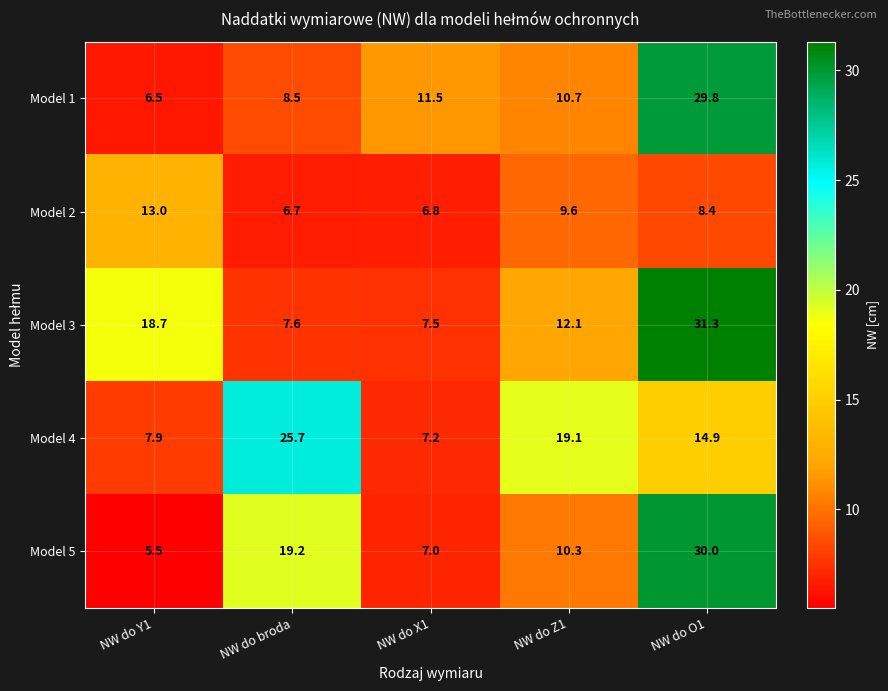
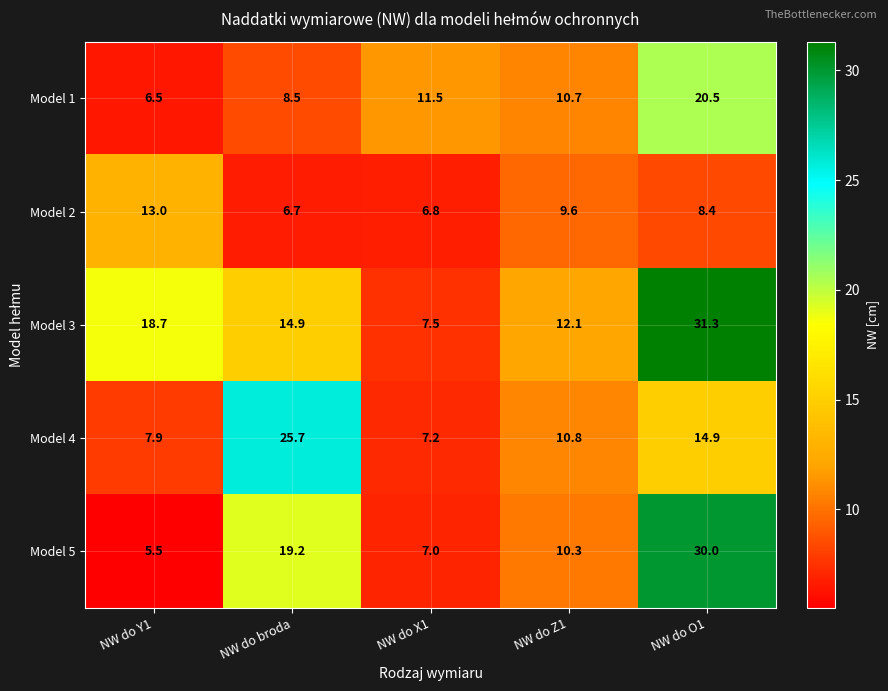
Model 1, NW do O1: 29.8 -> 20.5
Model 3, NW do broda: 7.6 -> 14.9
Model 4, NW do Z1: 19.1 -> 10.8
